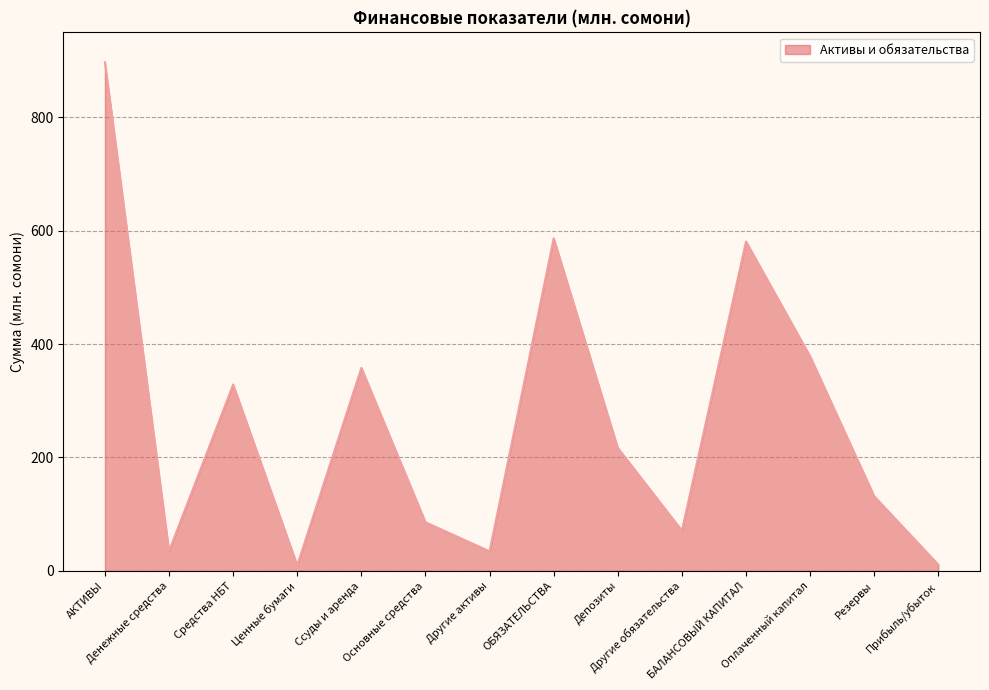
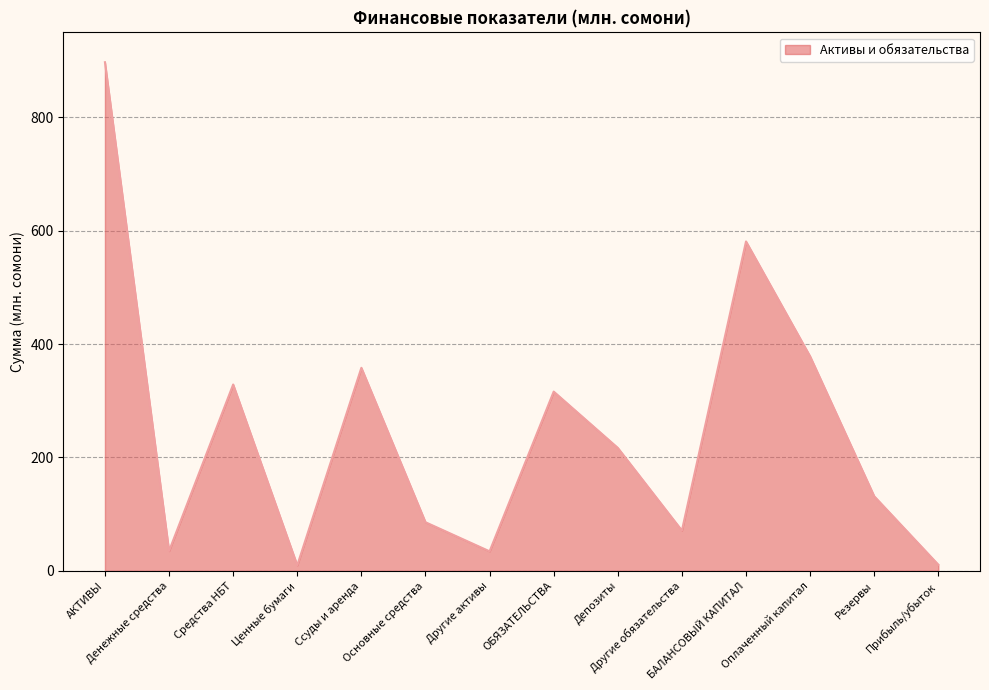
ОБЯЗАТЕЛЬСТВА: 590 -> 320
